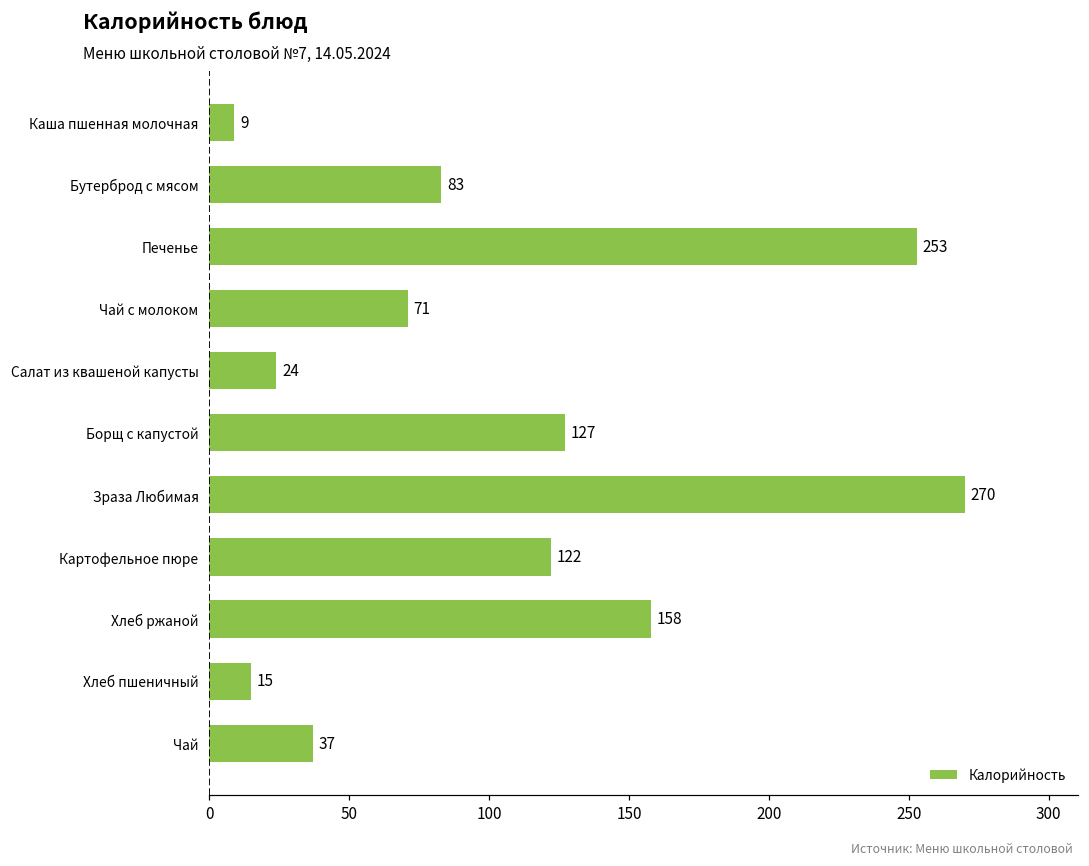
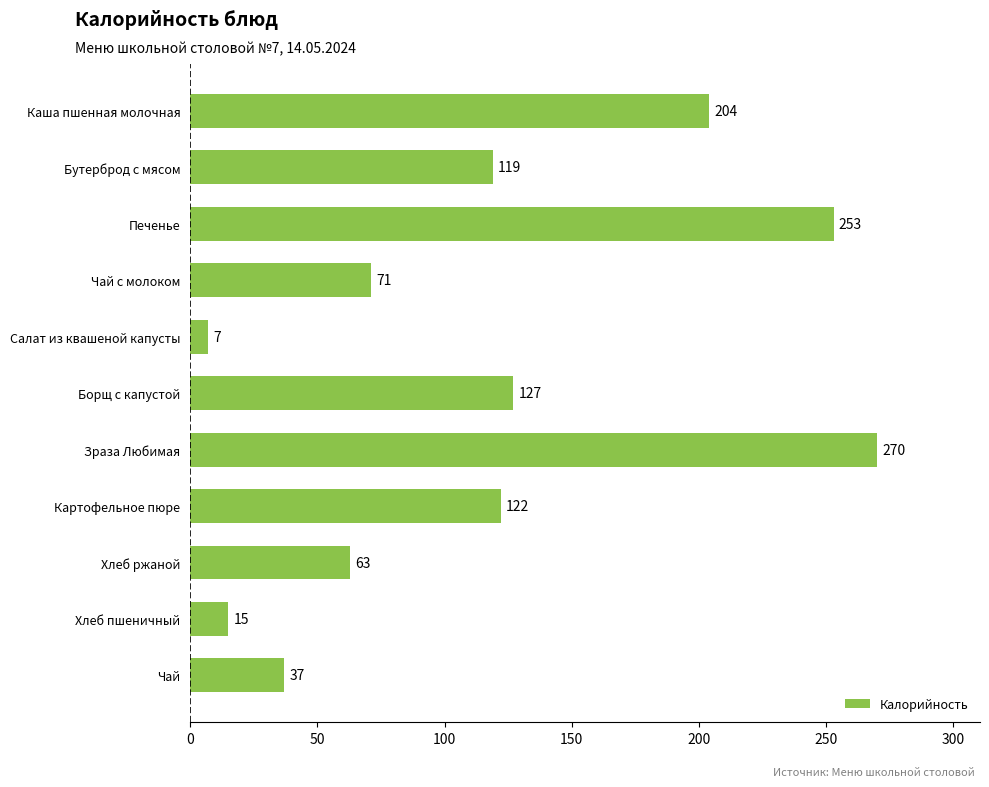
Каша пшенная молочная: 9 -> 204
Бутерброд с мясом: 83 -> 119
Салат из квашеной капусты: 24 -> 7
Хлеб ржаной: 158 -> 63
